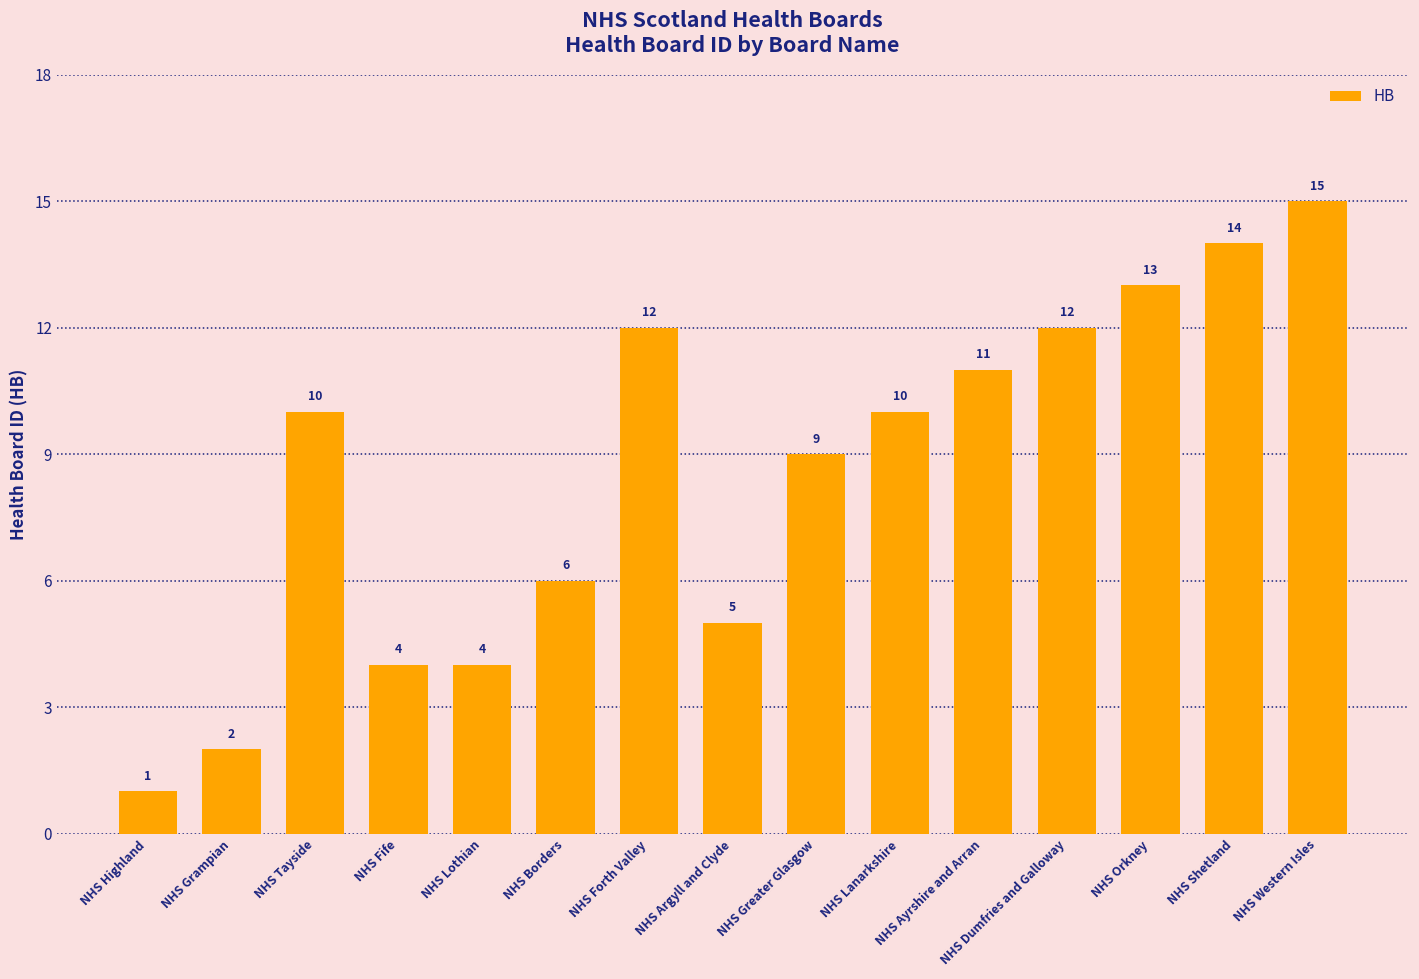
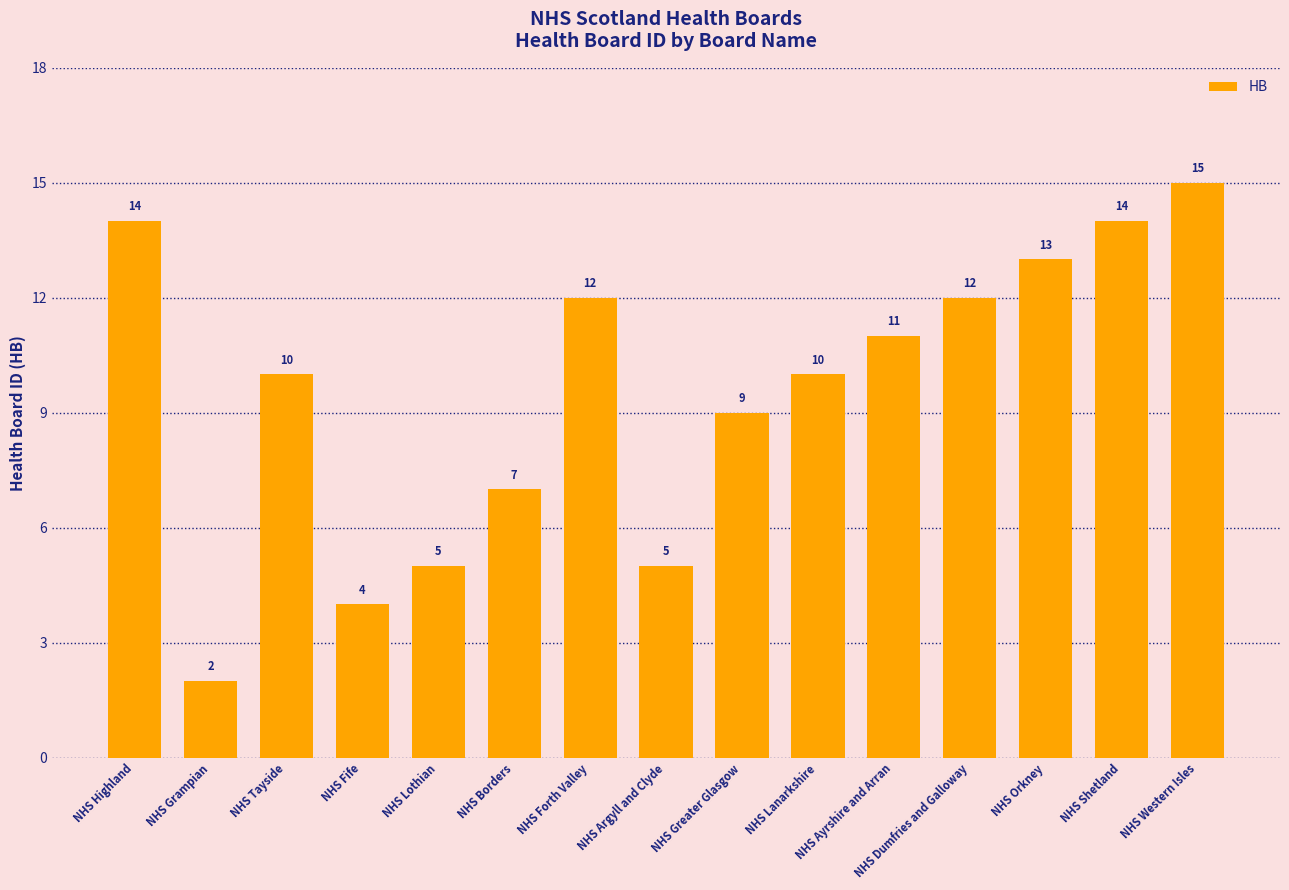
NHS Highland: 1 -> 14
NHS Lothian: 4 -> 5
NHS Borders: 6 -> 7
